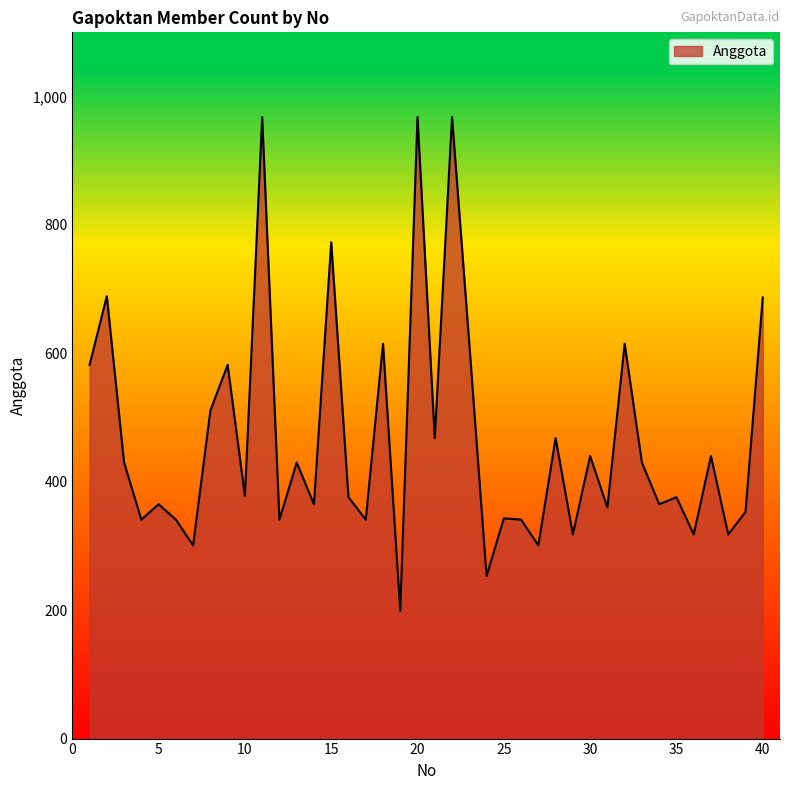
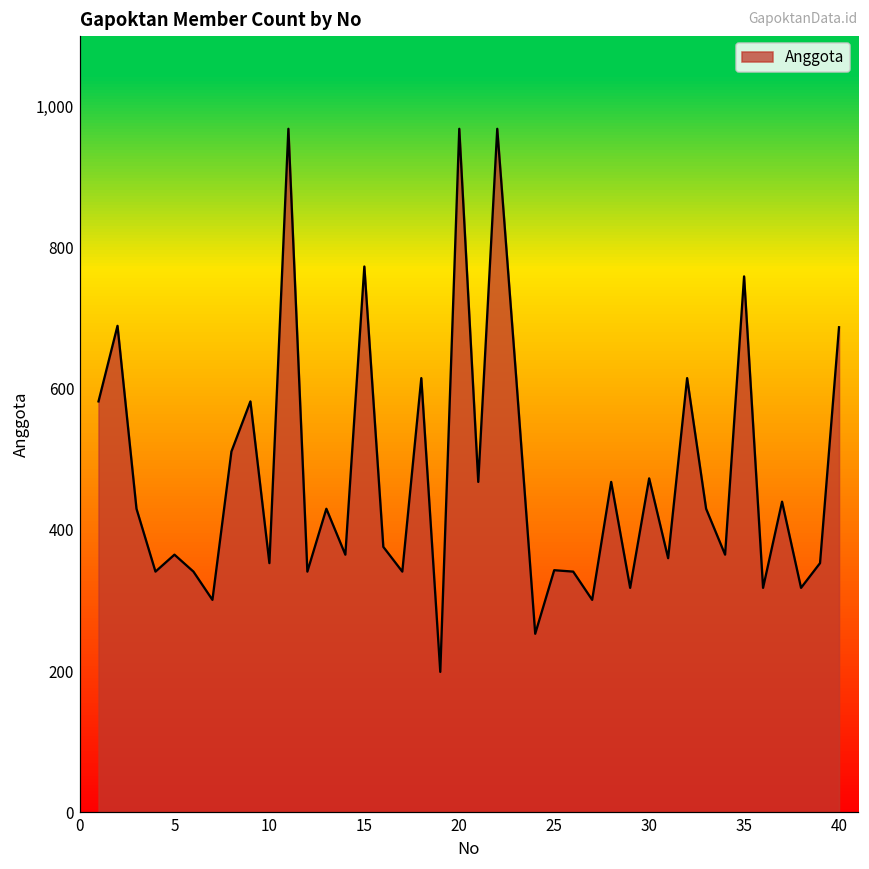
10: 380 -> 350
30: 440 -> 470
35: 380 -> 760
